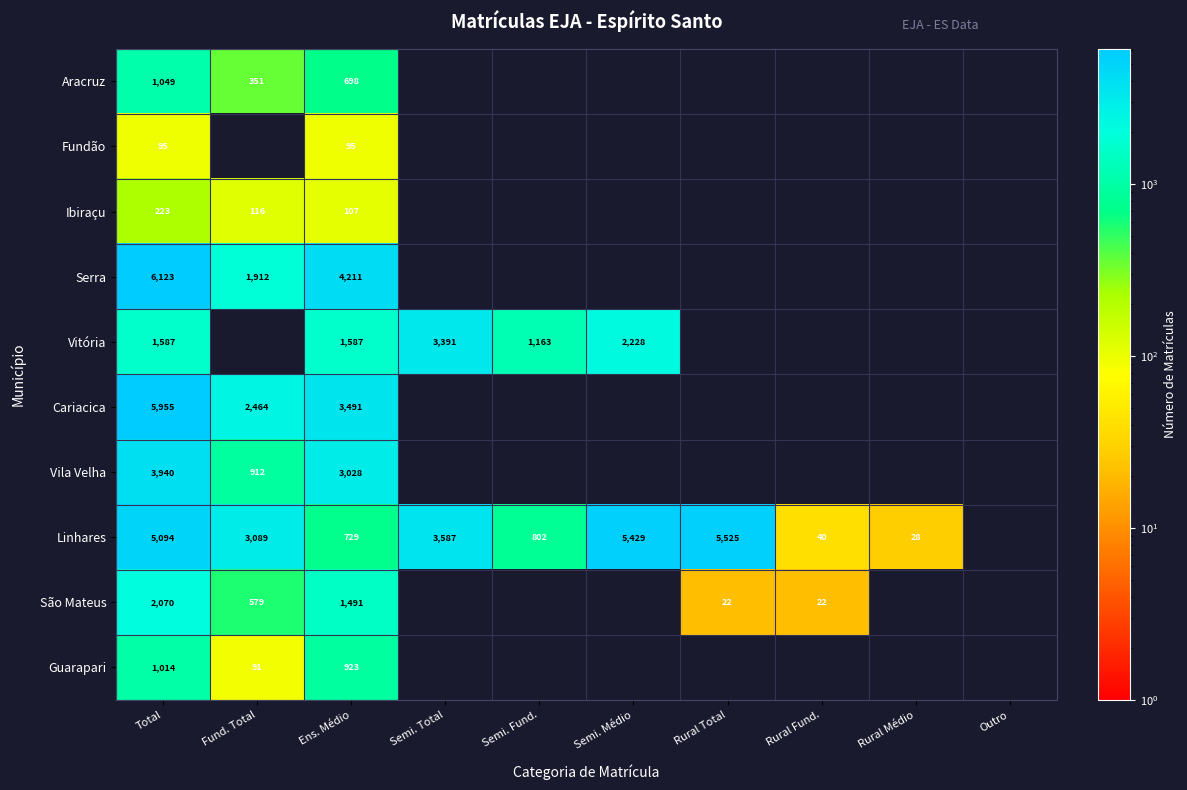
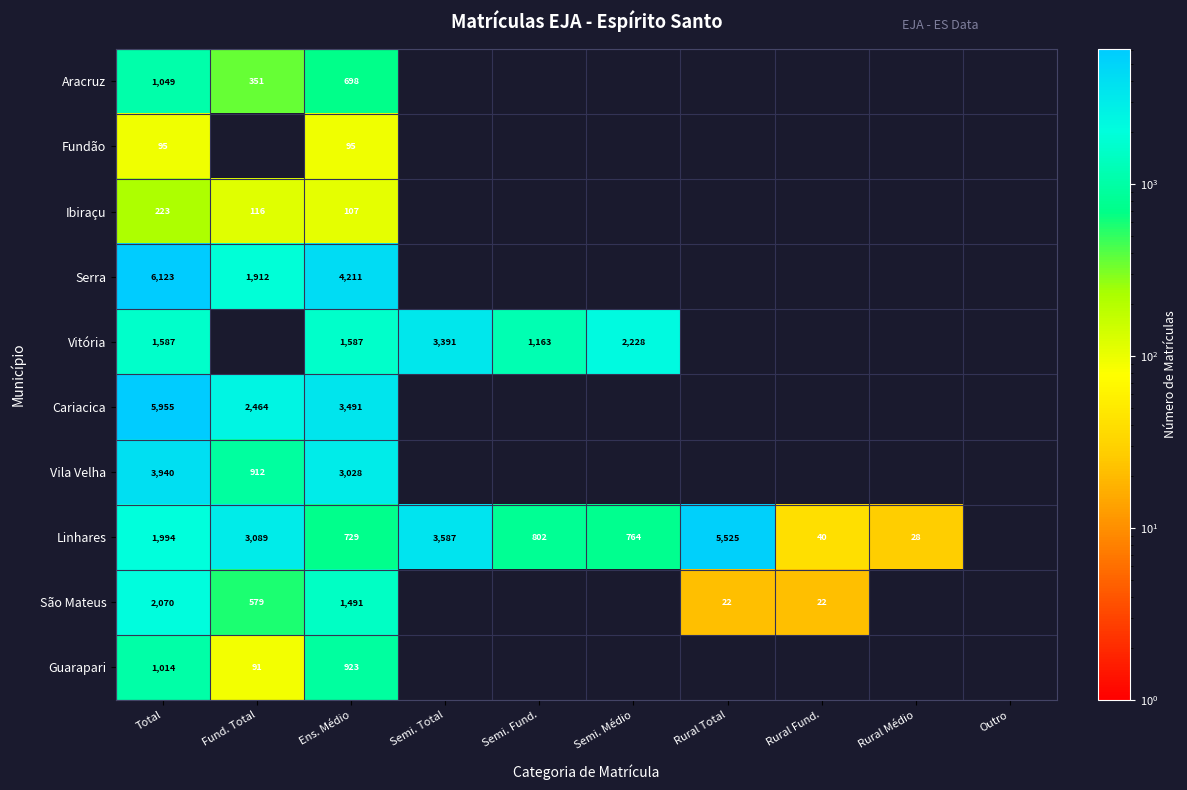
Linhares, Total: 5,094 -> 1,994
Linhares, Semi. Médio: 5,429 -> 764
